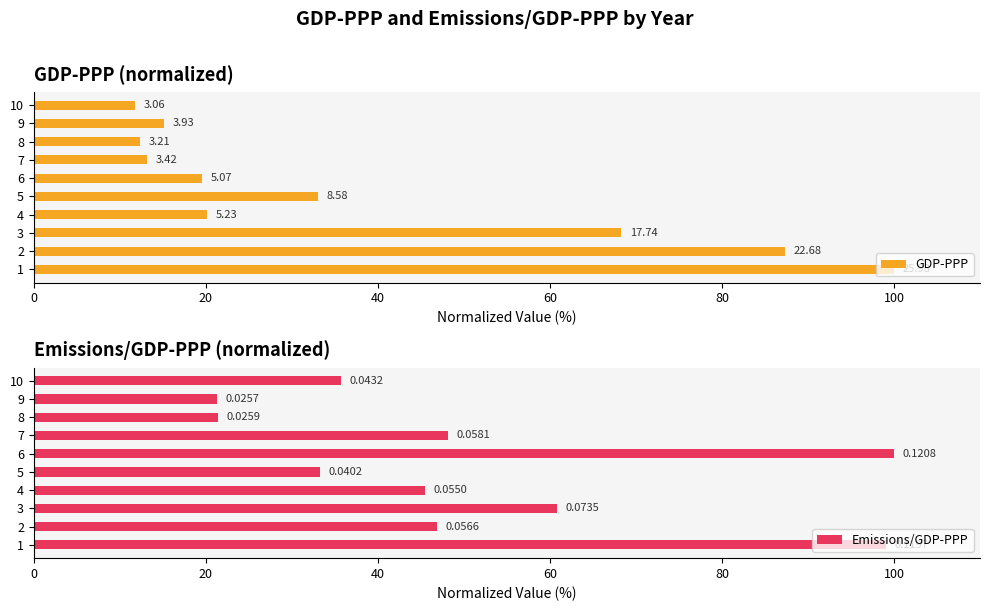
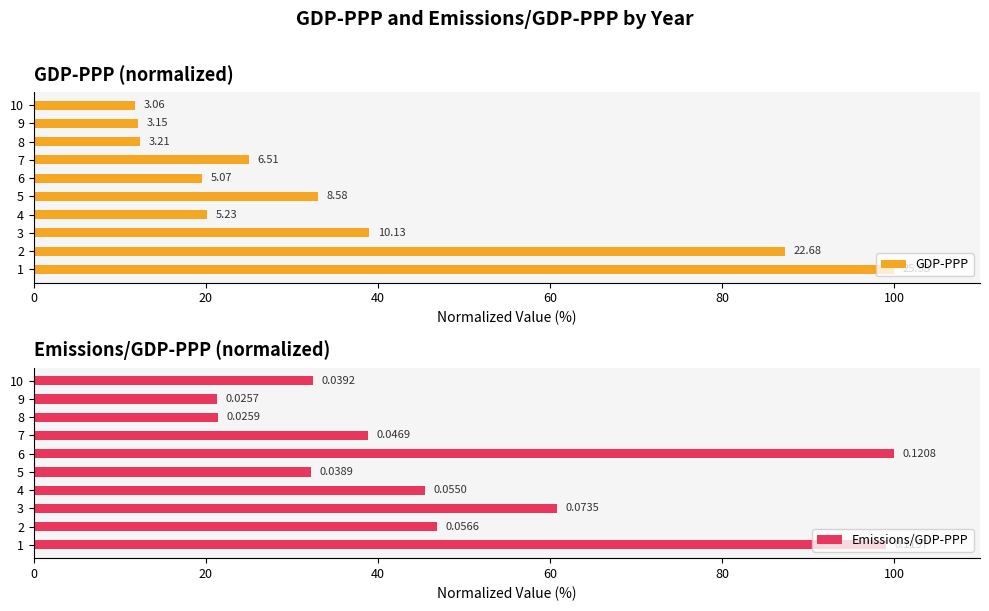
GDP-PPP (normalized), 9: 3.93 -> 3.15
GDP-PPP (normalized), 7: 3.42 -> 6.51
GDP-PPP (normalized), 3: 17.74 -> 10.13
Emissions/GDP-PPP (normalized), 10: 0.0432 -> 0.0392
Emissions/GDP-PPP (normalized), 7: 0.0581 -> 0.0469
Emissions/GDP-PPP (normalized), 5: 0.0402 -> 0.0389
